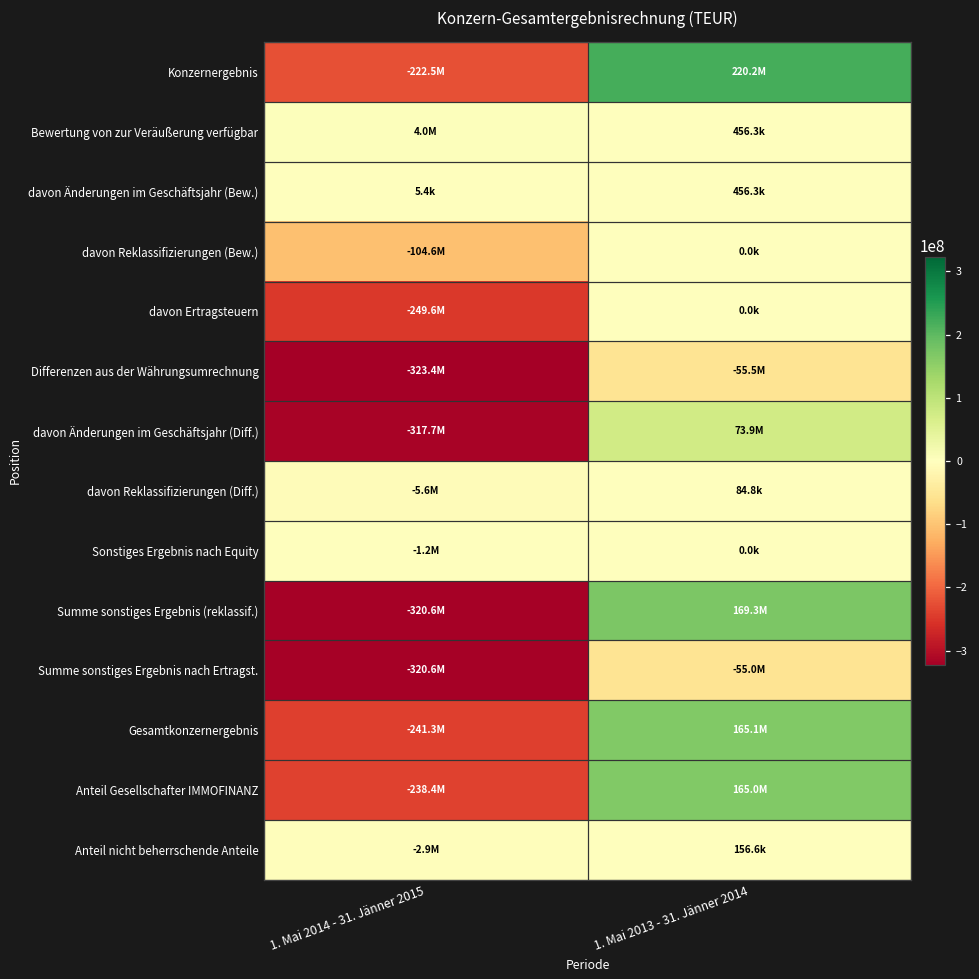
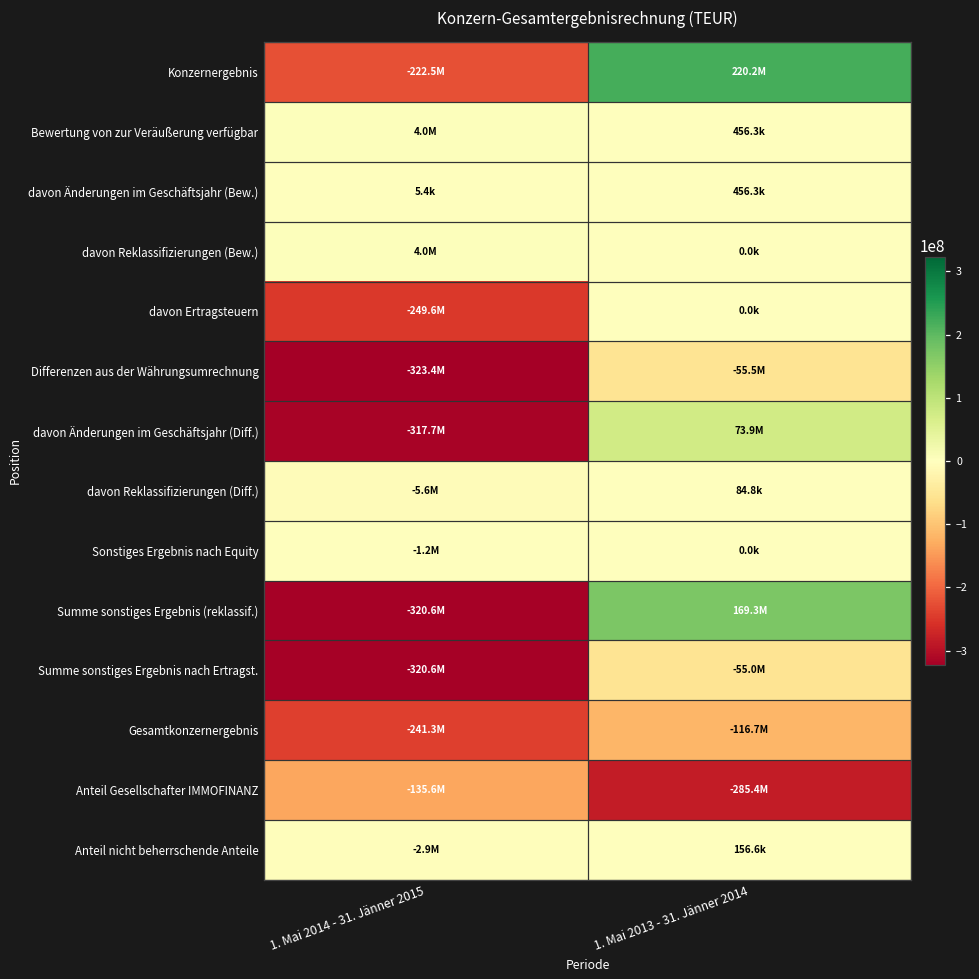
davon Reklassifizierungen (Bew.), 1. Mai 2014 - 31. Jänner 2015: -104.6M -> 4.0M
Gesamtkonzernergebnis, 1. Mai 2013 - 31. Jänner 2014: 165.1M -> -116.7M
Anteil Gesellschafter IMMOFINANZ, 1. Mai 2014 - 31. Jänner 2015: -238.4M -> -135.6M
Anteil Gesellschafter IMMOFINANZ, 1. Mai 2013 - 31. Jänner 2014: 165.0M -> -285.4M
